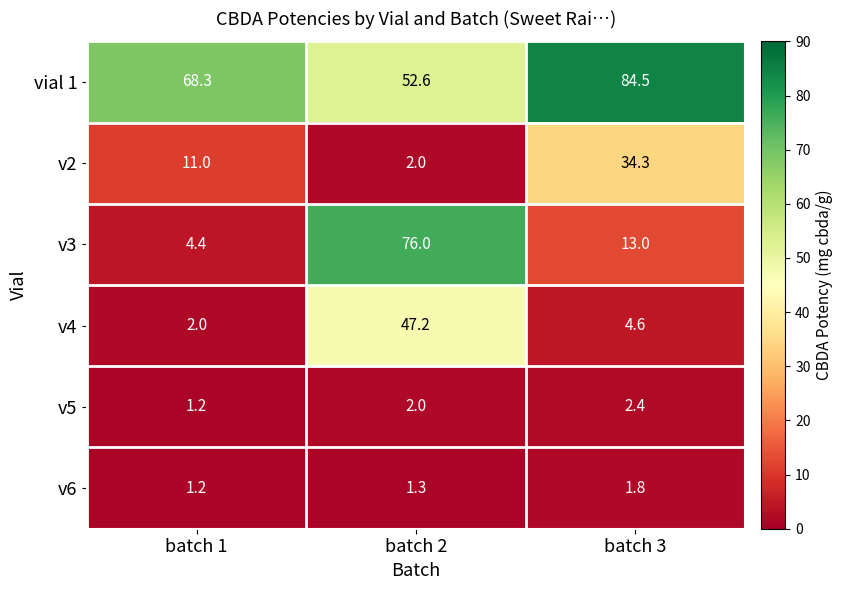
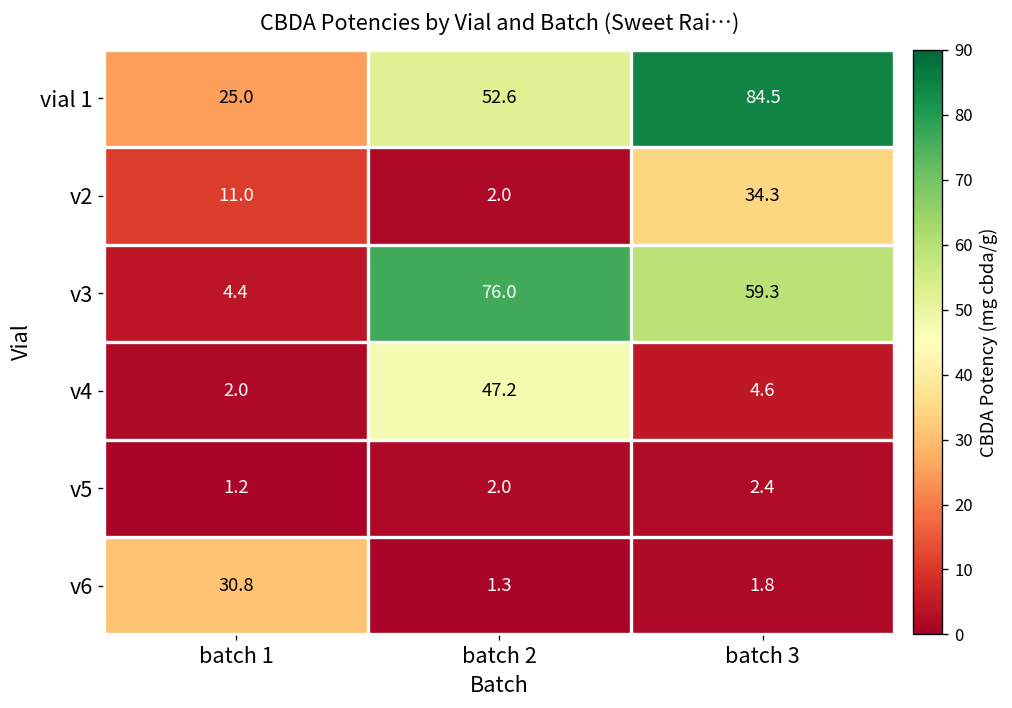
vial 1, batch 1: 68.3 -> 25.0
v3, batch 3: 13.0 -> 59.3
v6, batch 1: 1.2 -> 30.8
